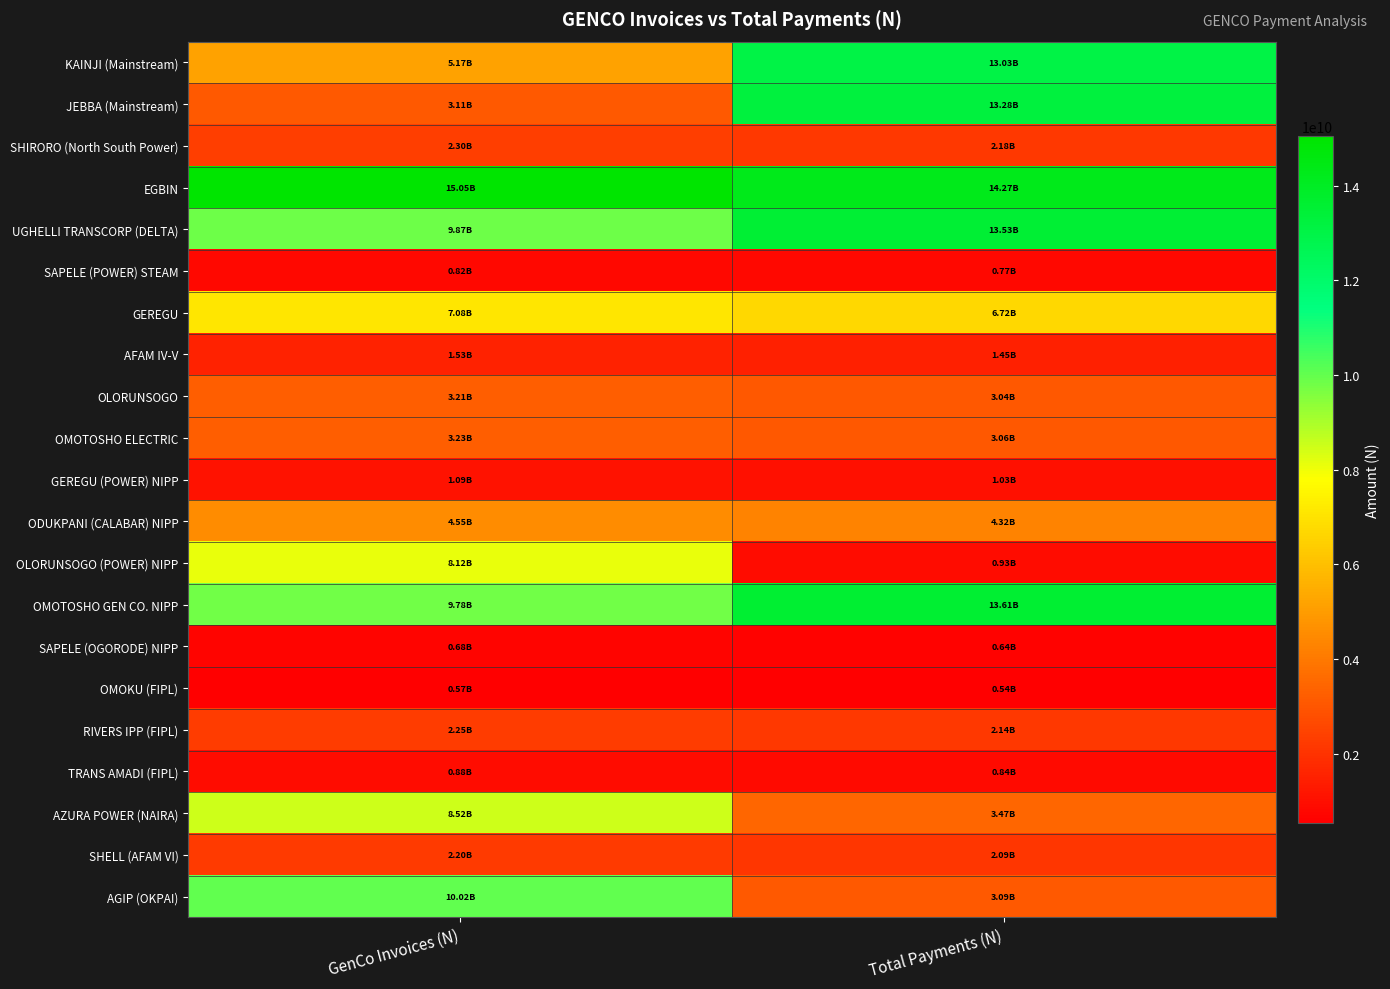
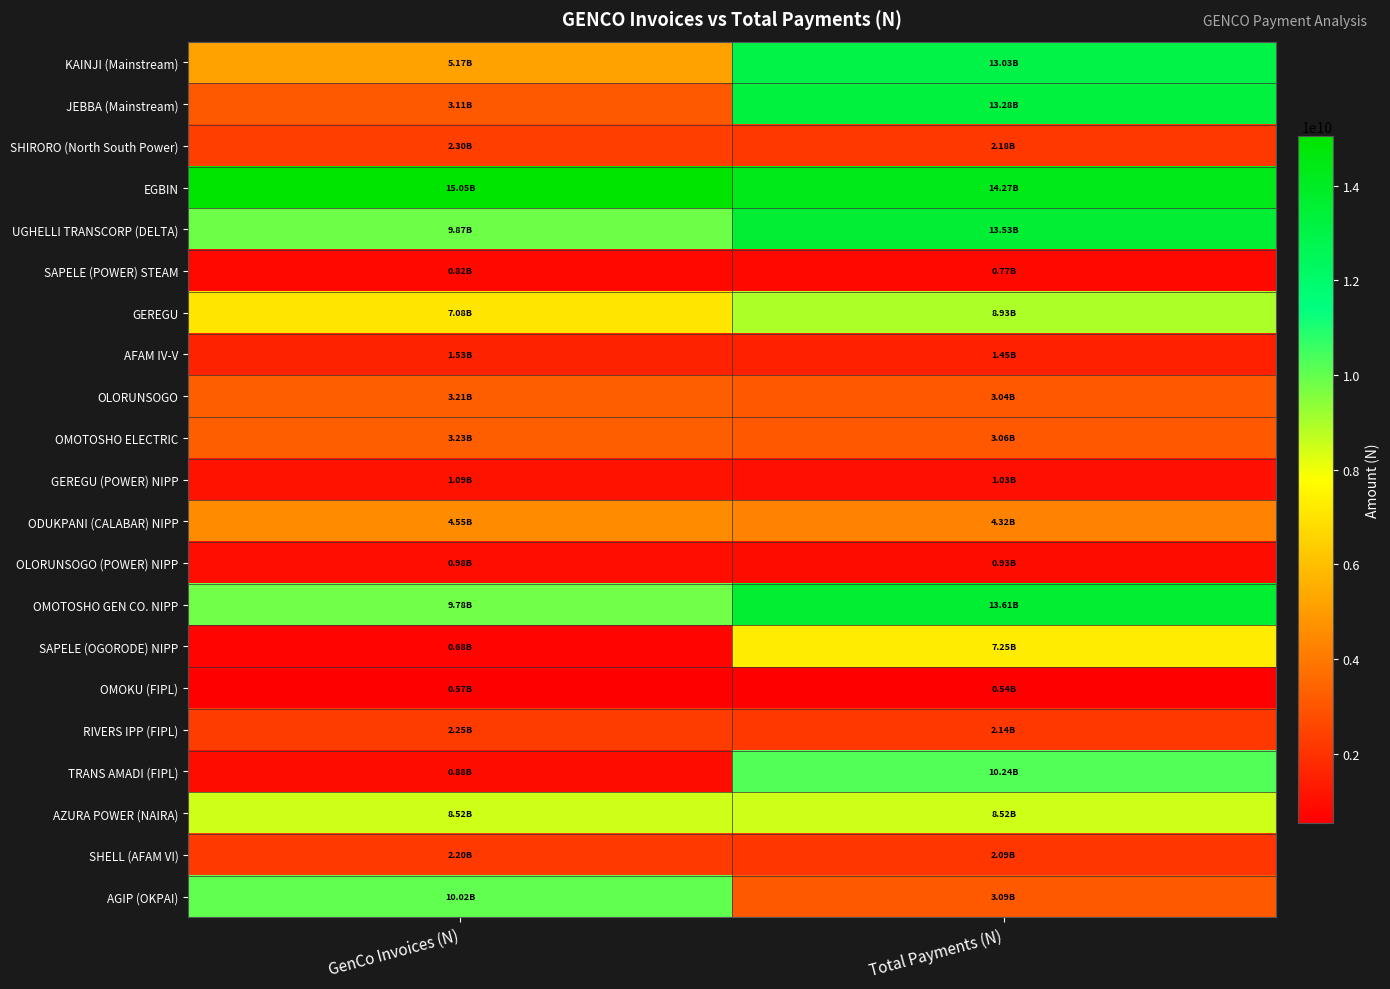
GEREGU, Total Payments (N): 6.72B -> 8.93B
OLORUNSOGO (POWER) NIPP, GenCo Invoices (N): 8.12B -> 0.98B
SAPELE (OGORODE) NIPP, Total Payments (N): 0.64B -> 7.25B
TRANS AMADI (FIPL), Total Payments (N): 0.84B -> 10.24B
AZURA POWER (NAIRA), Total Payments (N): 3.47B -> 8.52B
